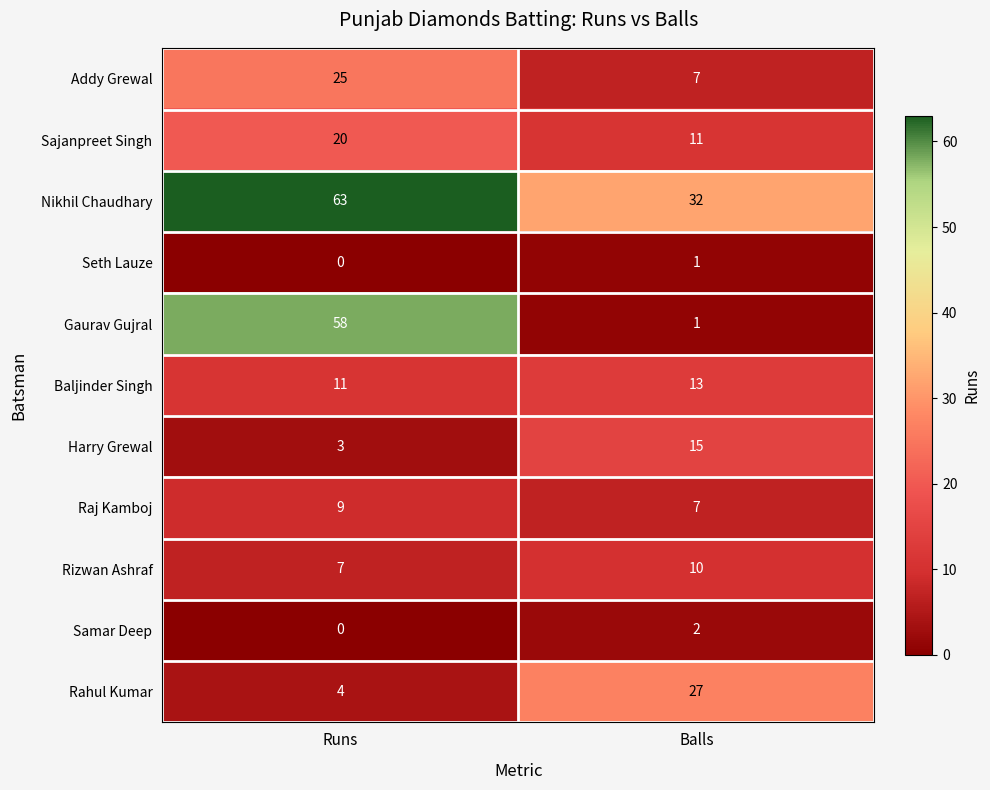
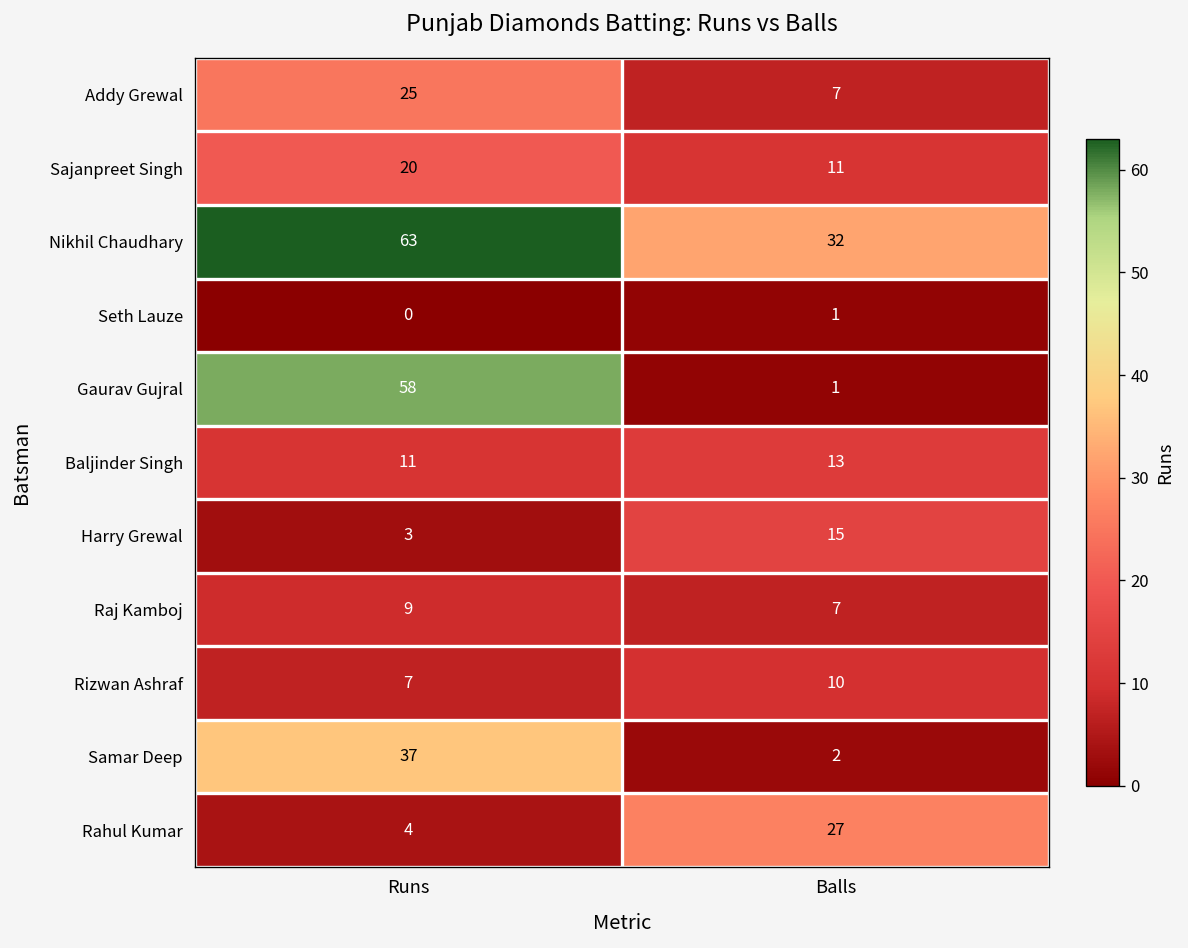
Samar Deep, Runs: 0 -> 37
